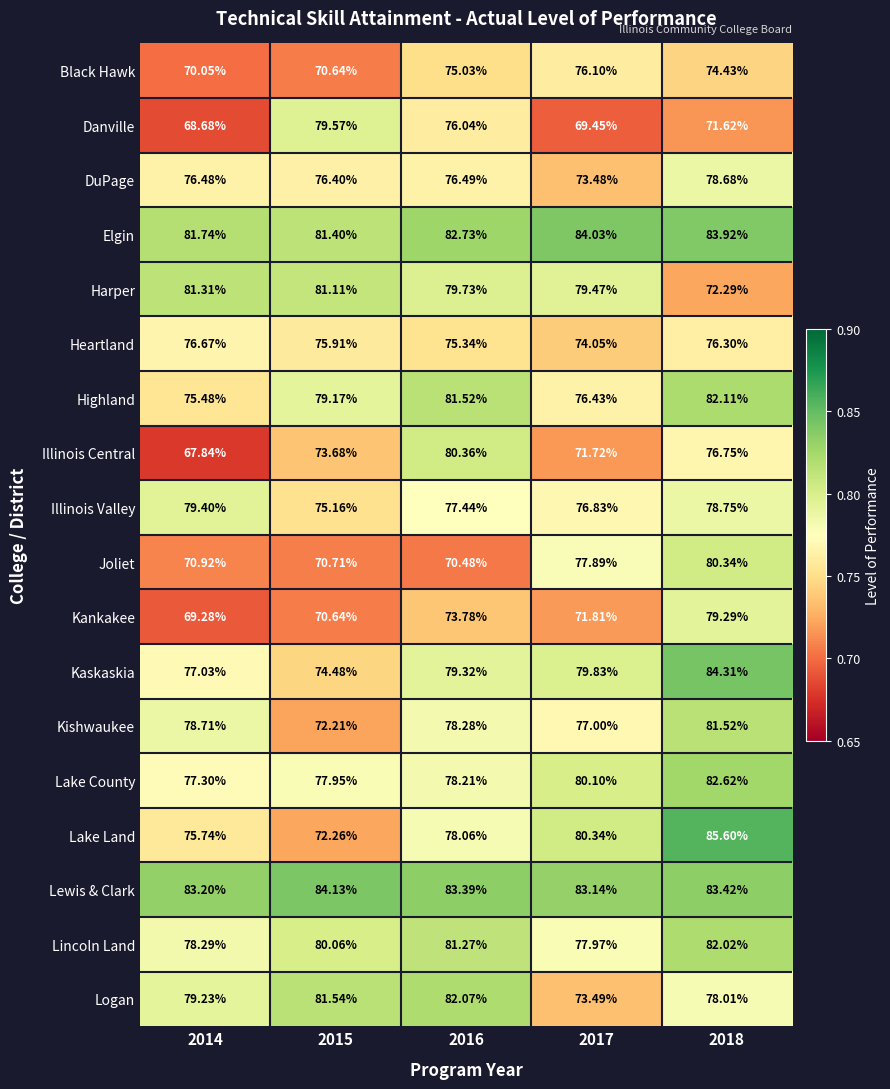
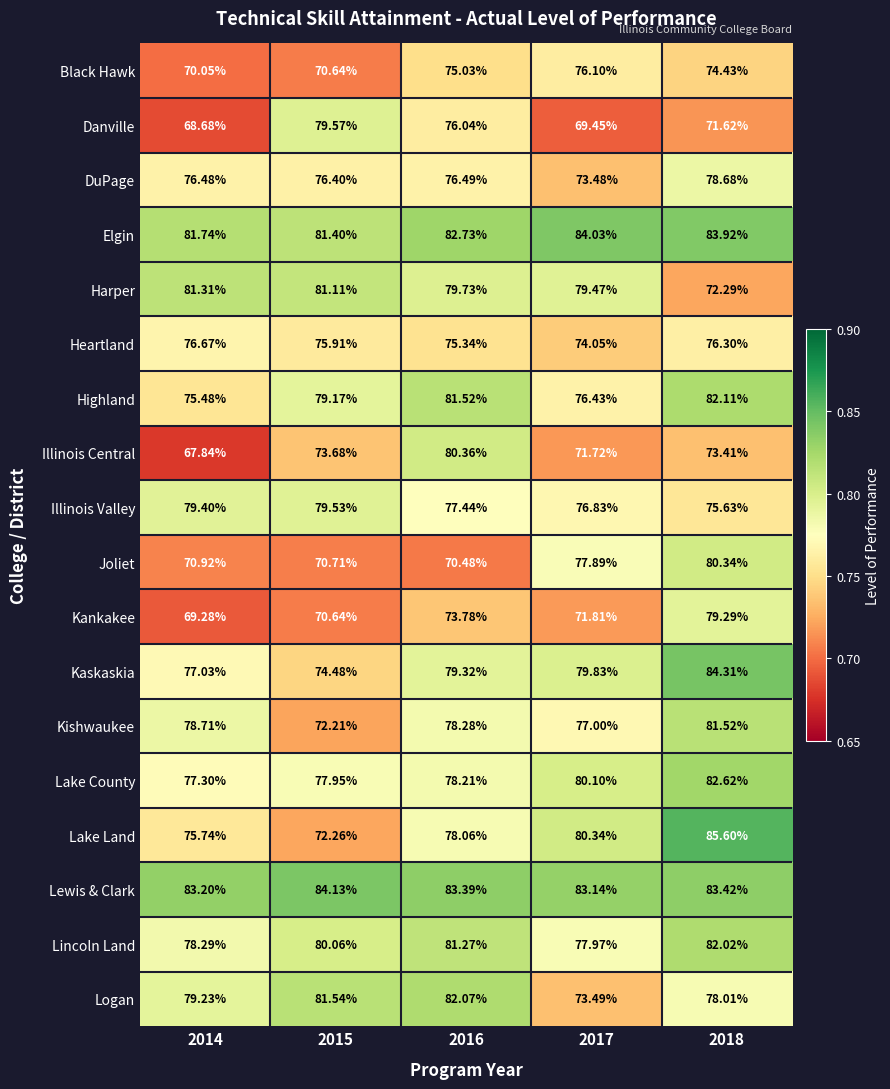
Illinois Central, 2018: 76.75% -> 73.41%
Illinois Valley, 2015: 75.16% -> 79.53%
Illinois Valley, 2018: 78.75% -> 75.63%
